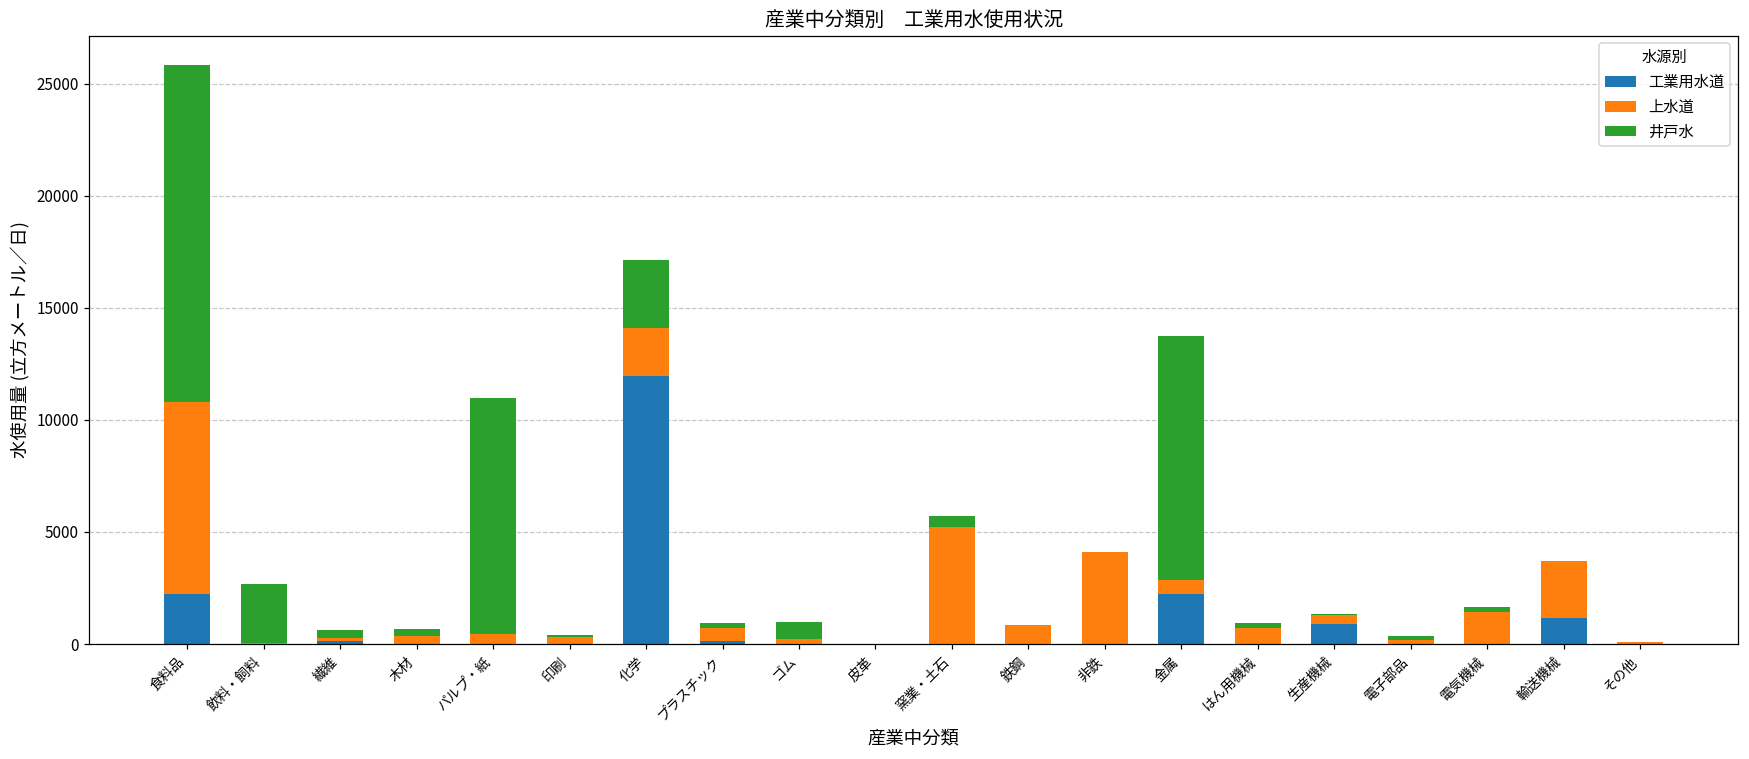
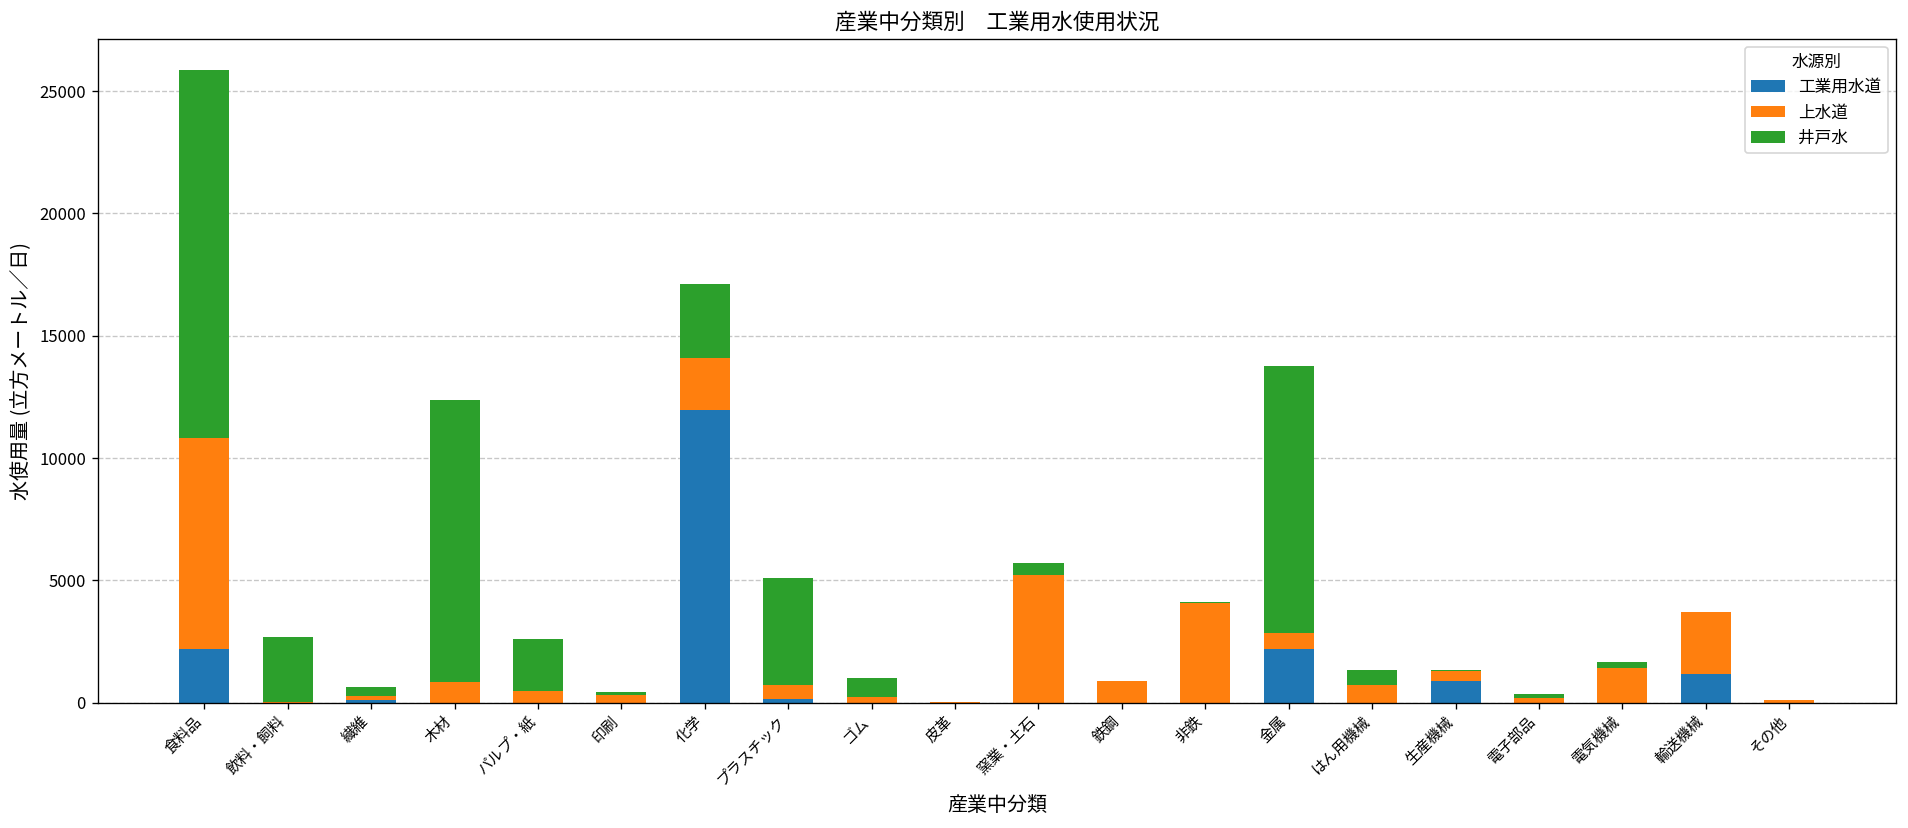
上水道, 木材: 300 -> 900
井戸水, 木材: 300 -> 11500
井戸水, パルプ・紙: 10500 -> 2100
井戸水, プラスチック: 200 -> 4400
井戸水, はん用機械: 200 -> 600
